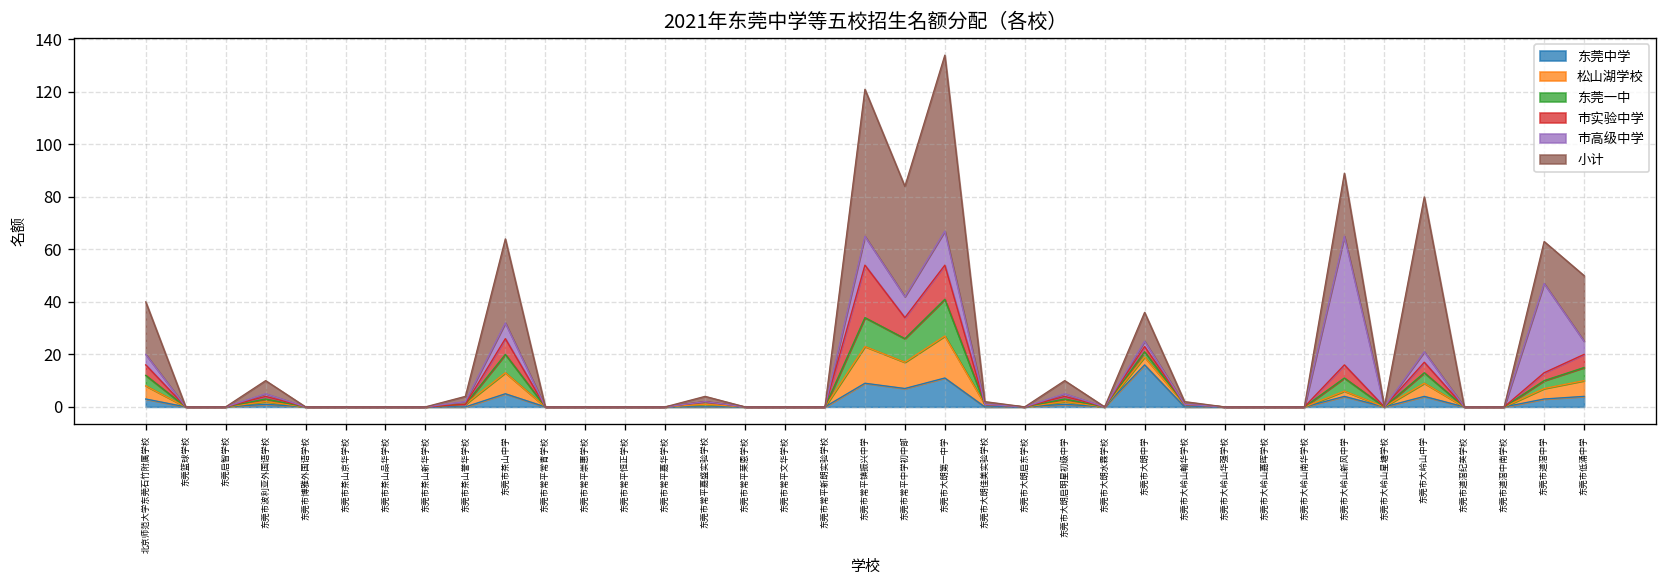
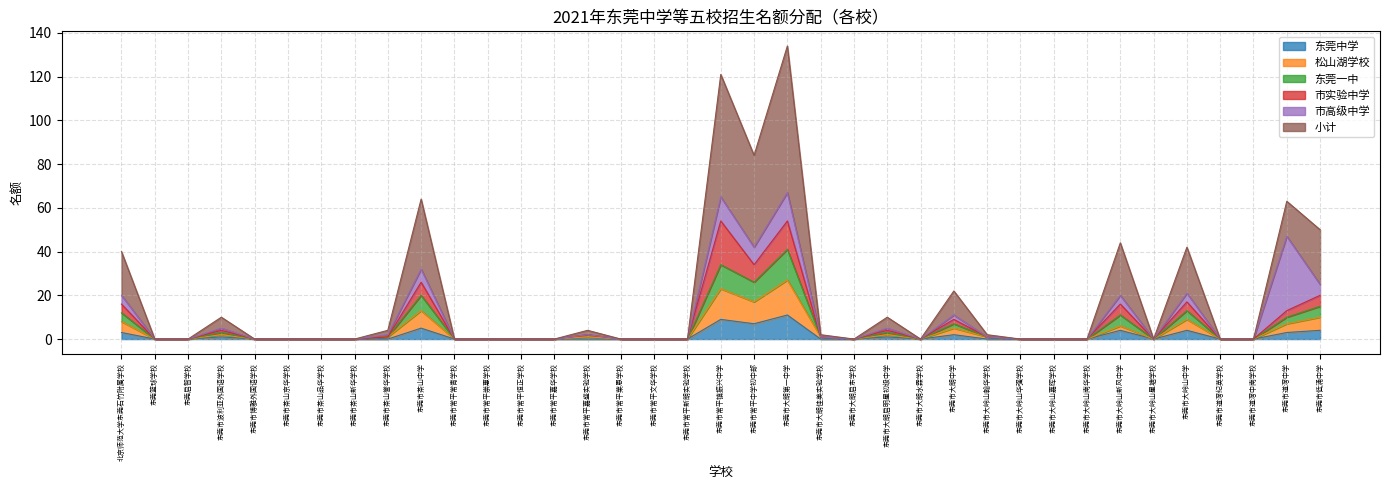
东莞中学, 东莞市大朗中学: 16 -> 2
市高级中学, 东莞市大岭山新风中学: 49 -> 4
小计, 东莞市大岭山中学: 59 -> 21
